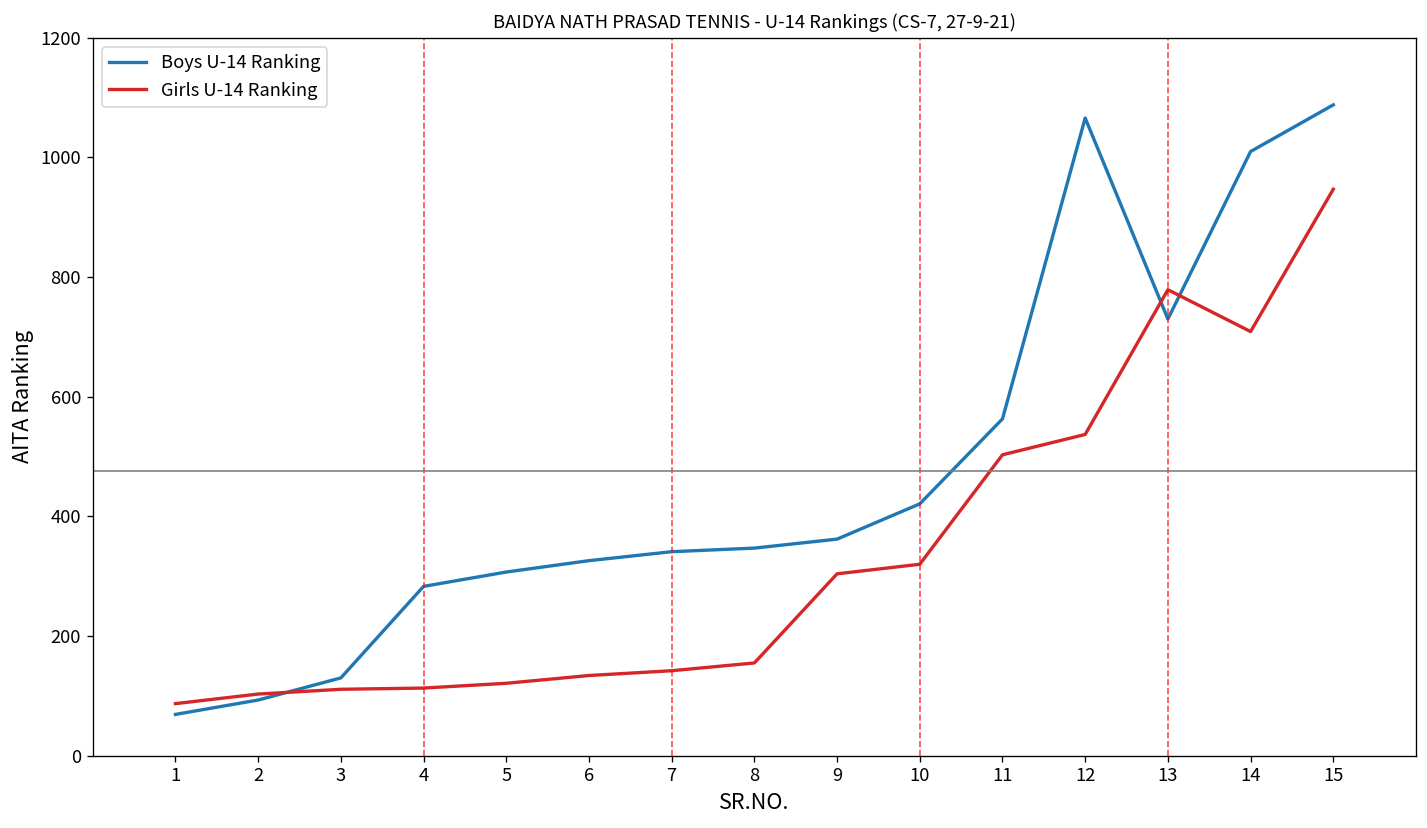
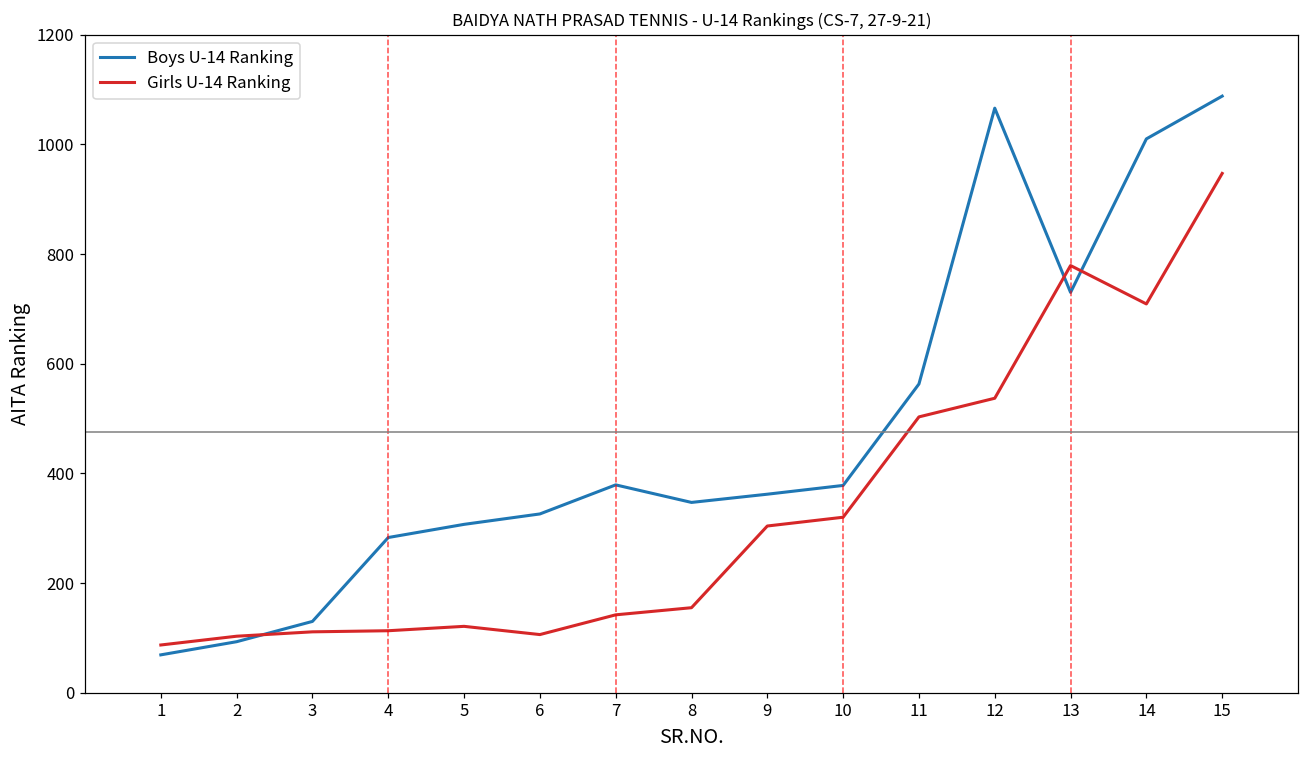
Girls U-14 Ranking, 6: 130 -> 110
Boys U-14 Ranking, 7: 340 -> 380
Boys U-14 Ranking, 10: 420 -> 380
